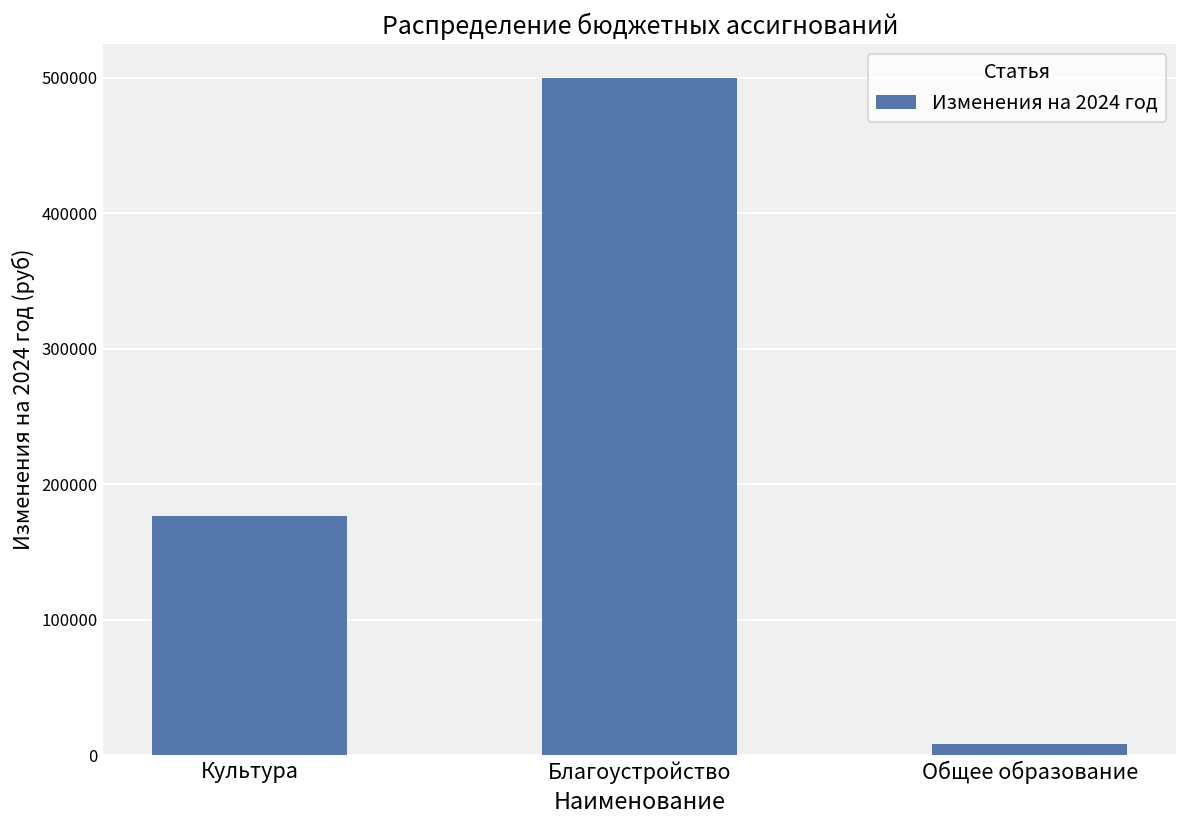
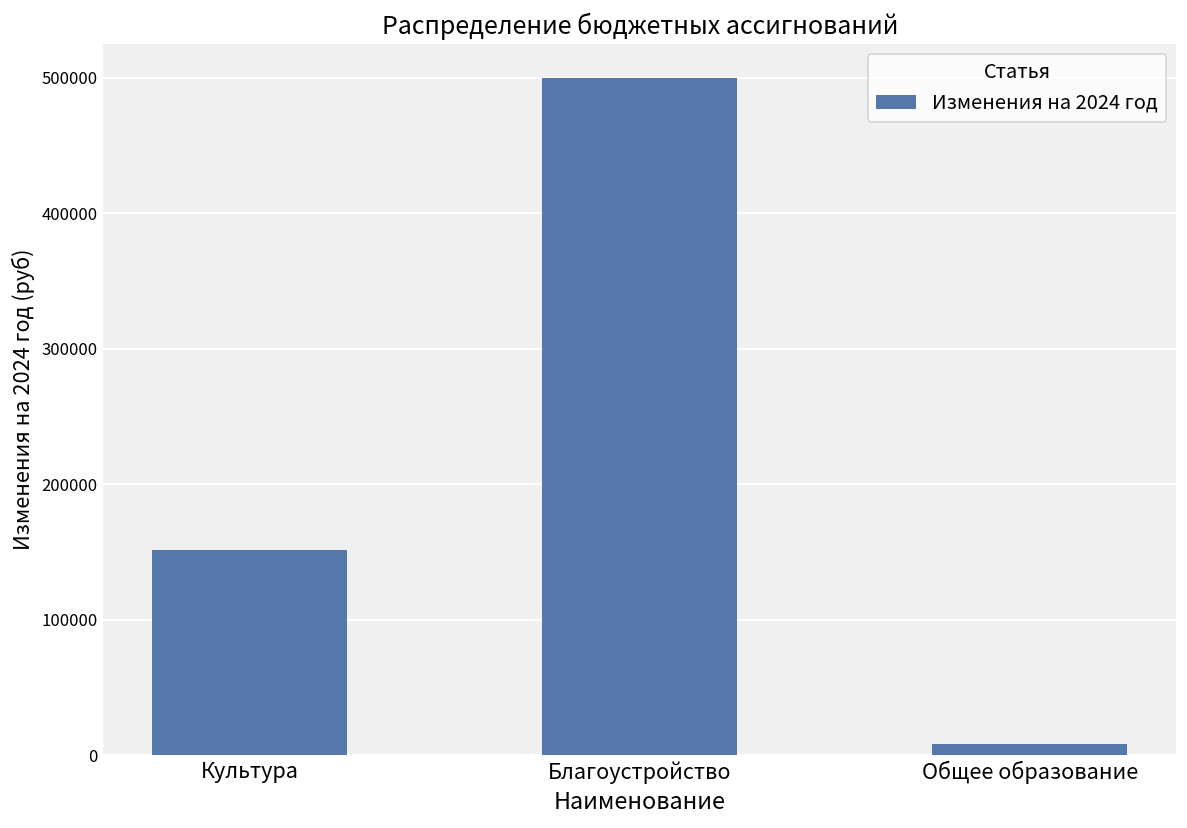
Культура: 176000 -> 152000
